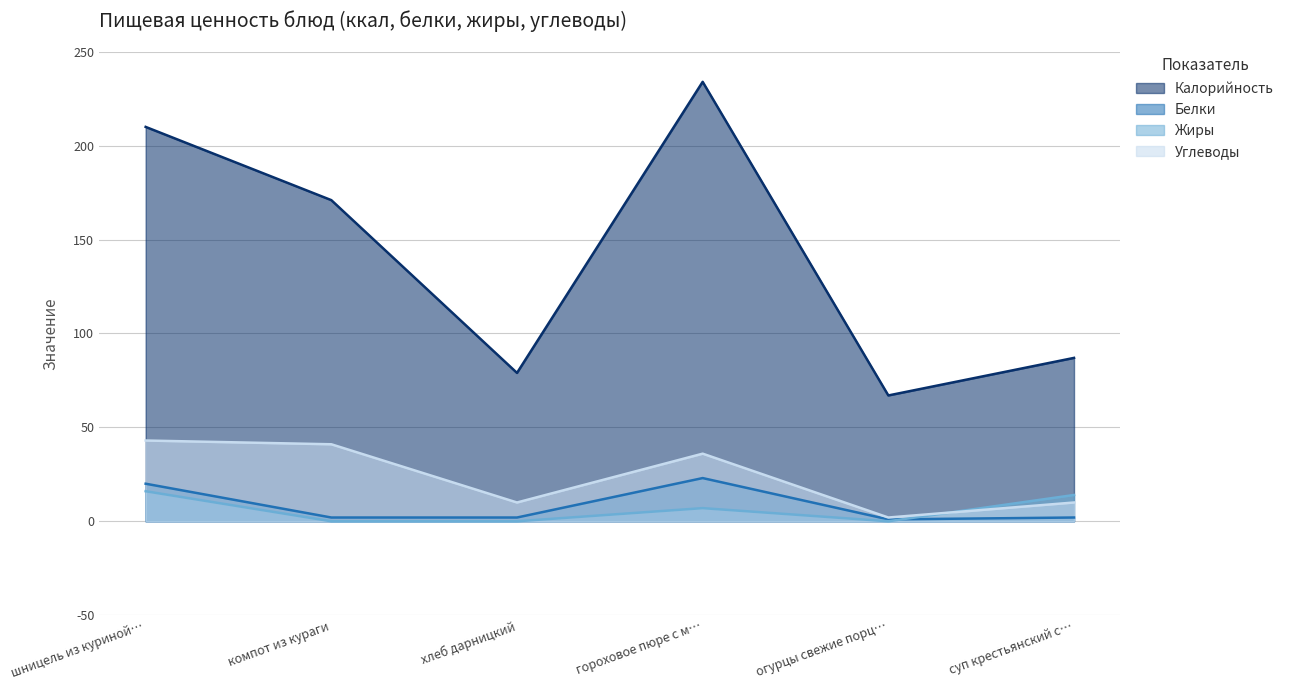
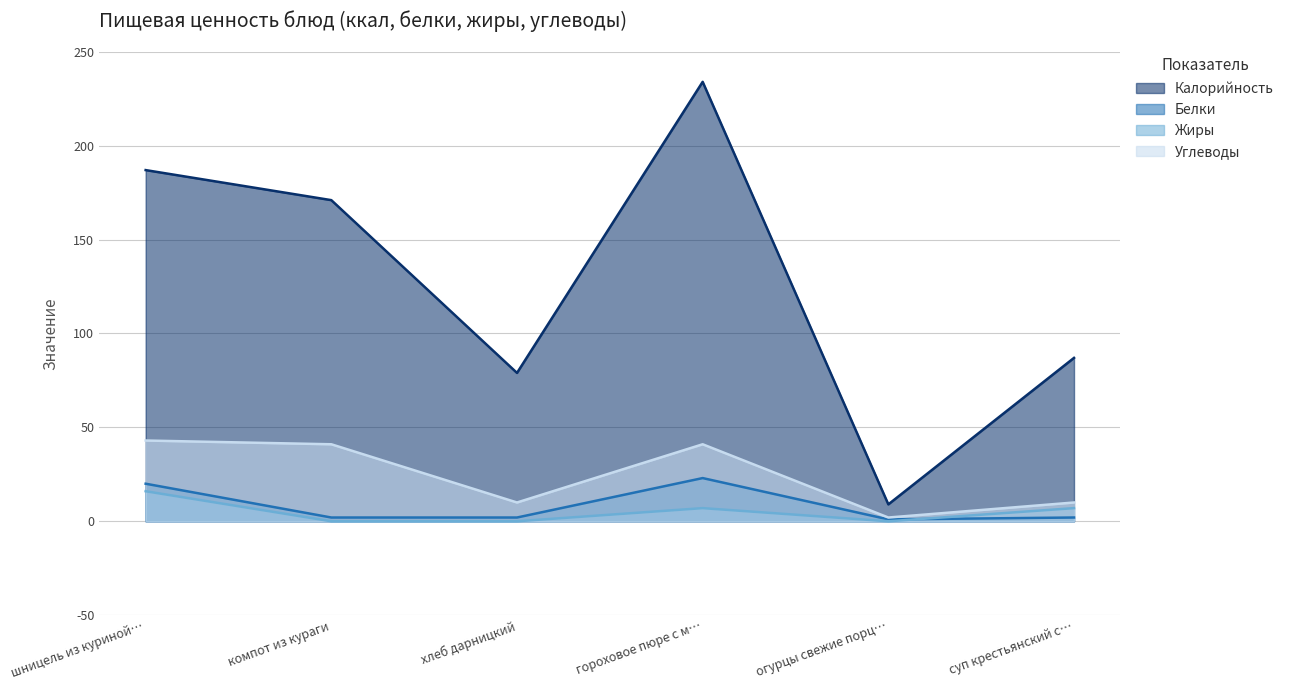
Калорийность, шницель из куриной…: 210 -> 187
Углеводы, гороховое пюре с м…: 36 -> 41
Калорийность, огурцы свежие порц…: 67 -> 9
Жиры, суп крестьянский с…: 14 -> 7
